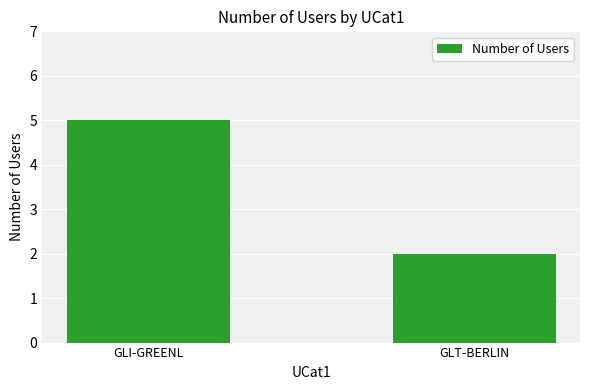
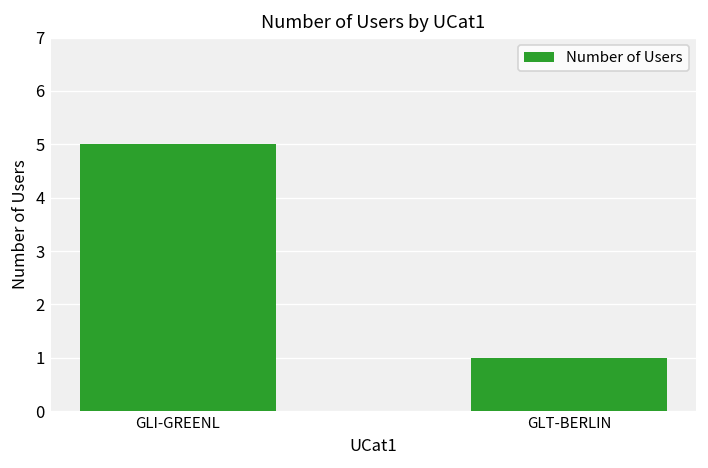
GLT-BERLIN: 2 -> 1
